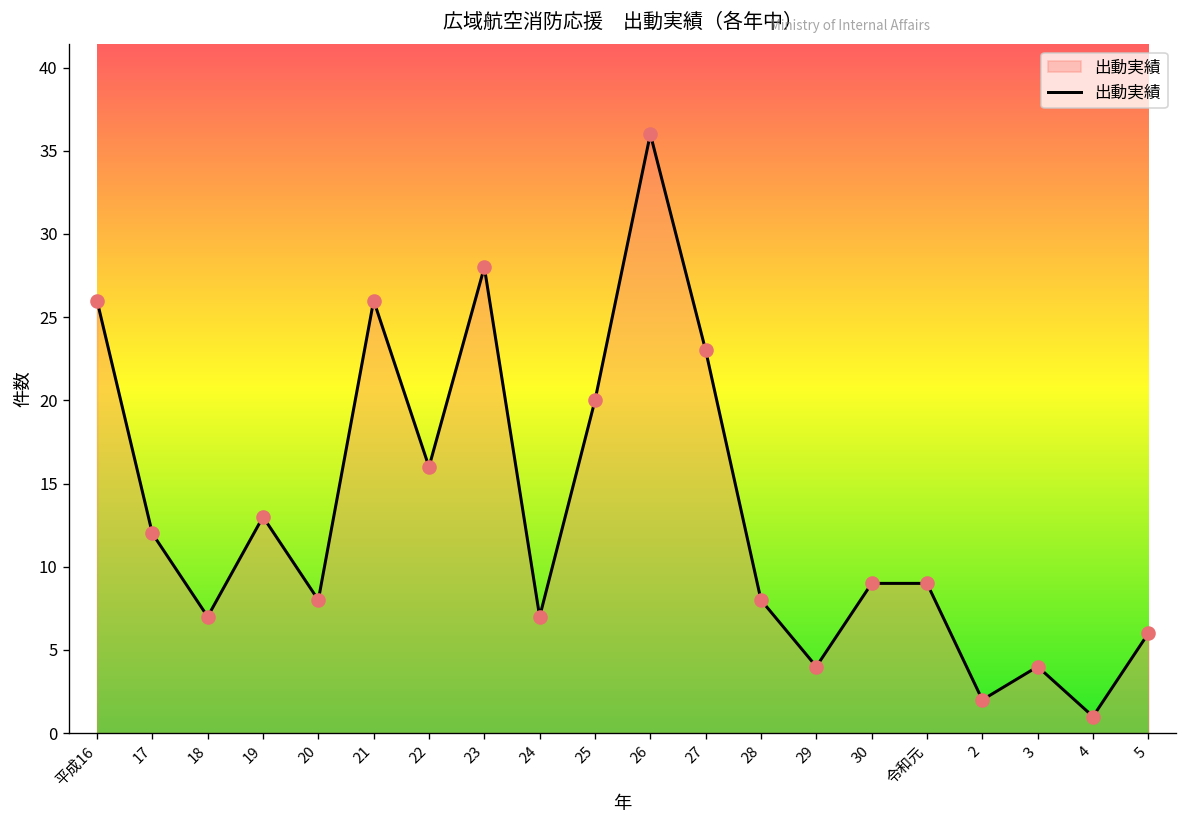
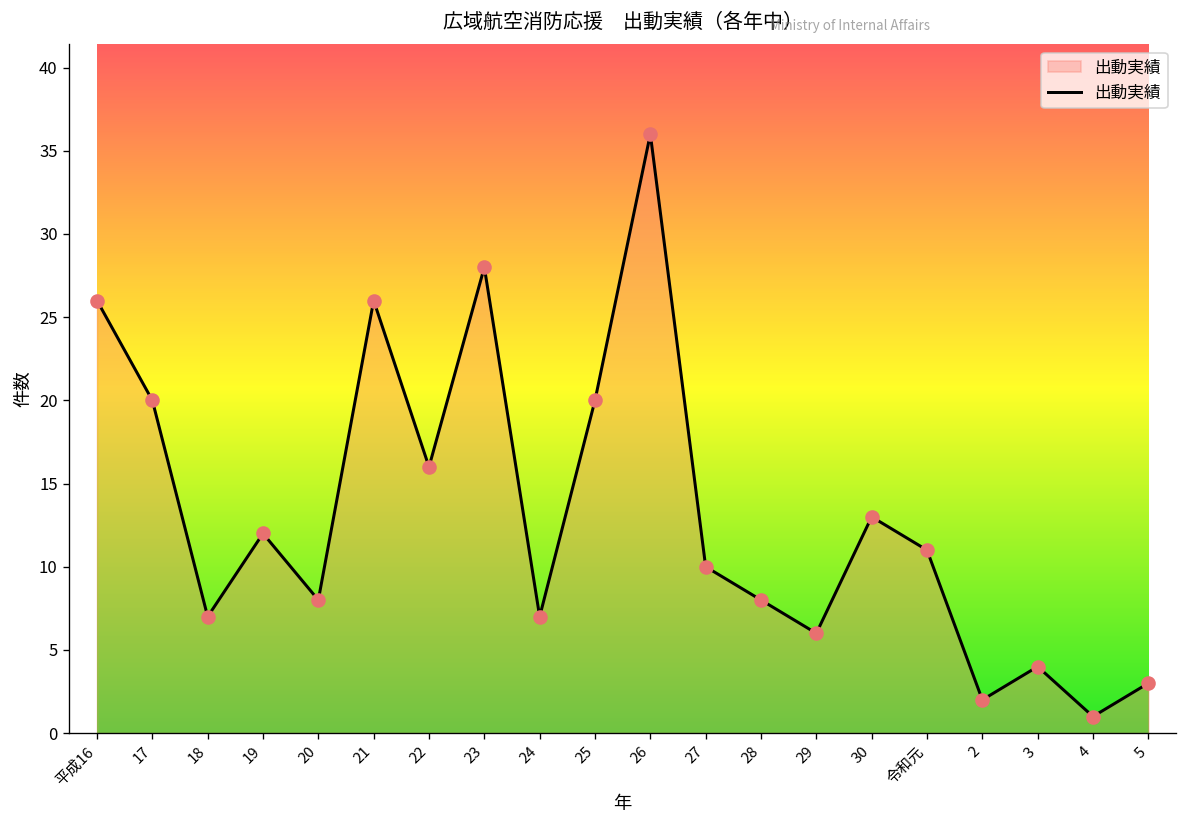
17: 12 -> 20
19: 13 -> 12
27: 23 -> 10
29: 4 -> 6
30: 9 -> 13
令和元: 9 -> 11
5: 6 -> 3
